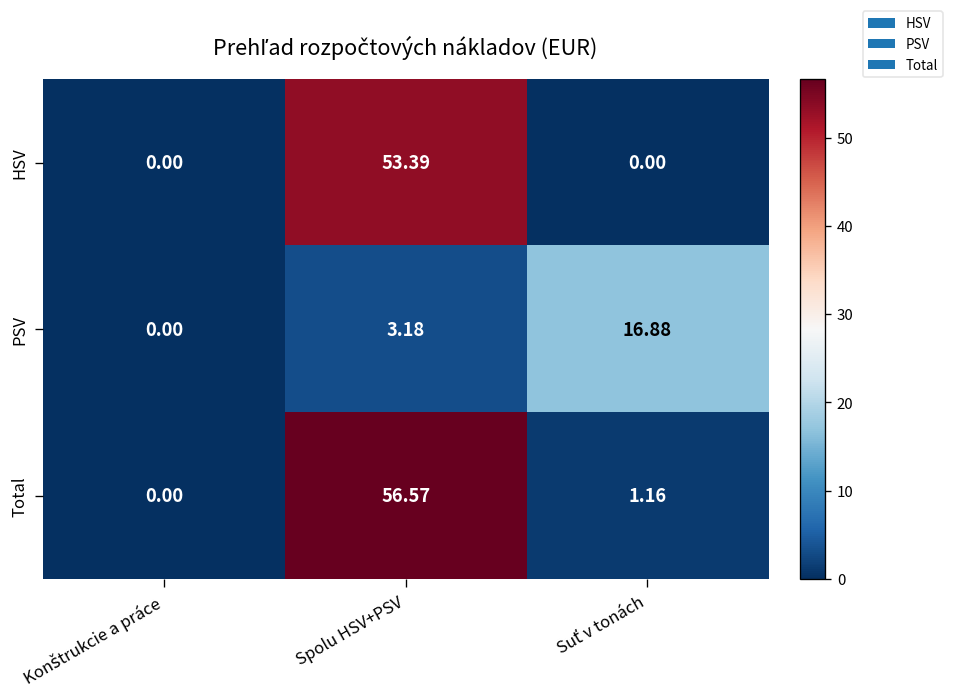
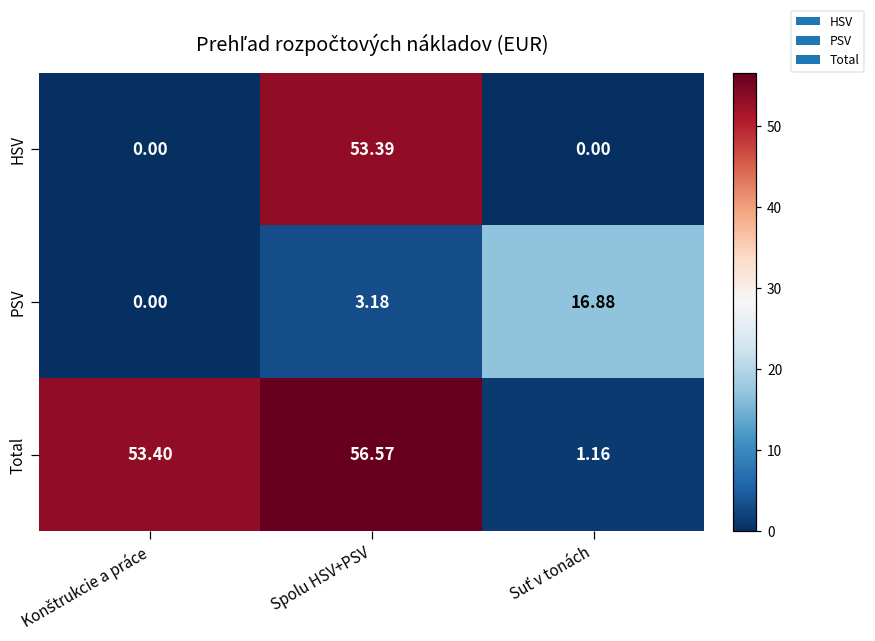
Total, Konštrukcie a práce: 0.00 -> 53.40
